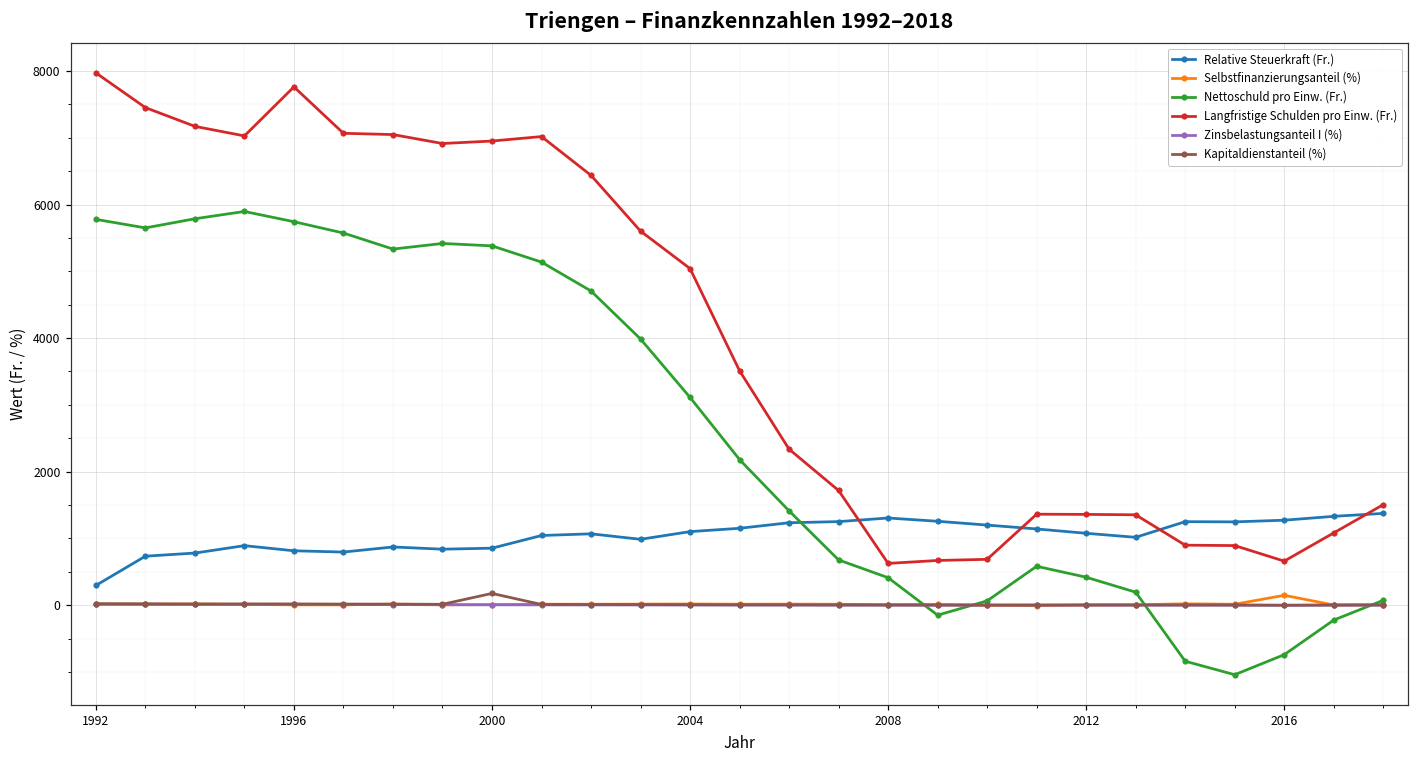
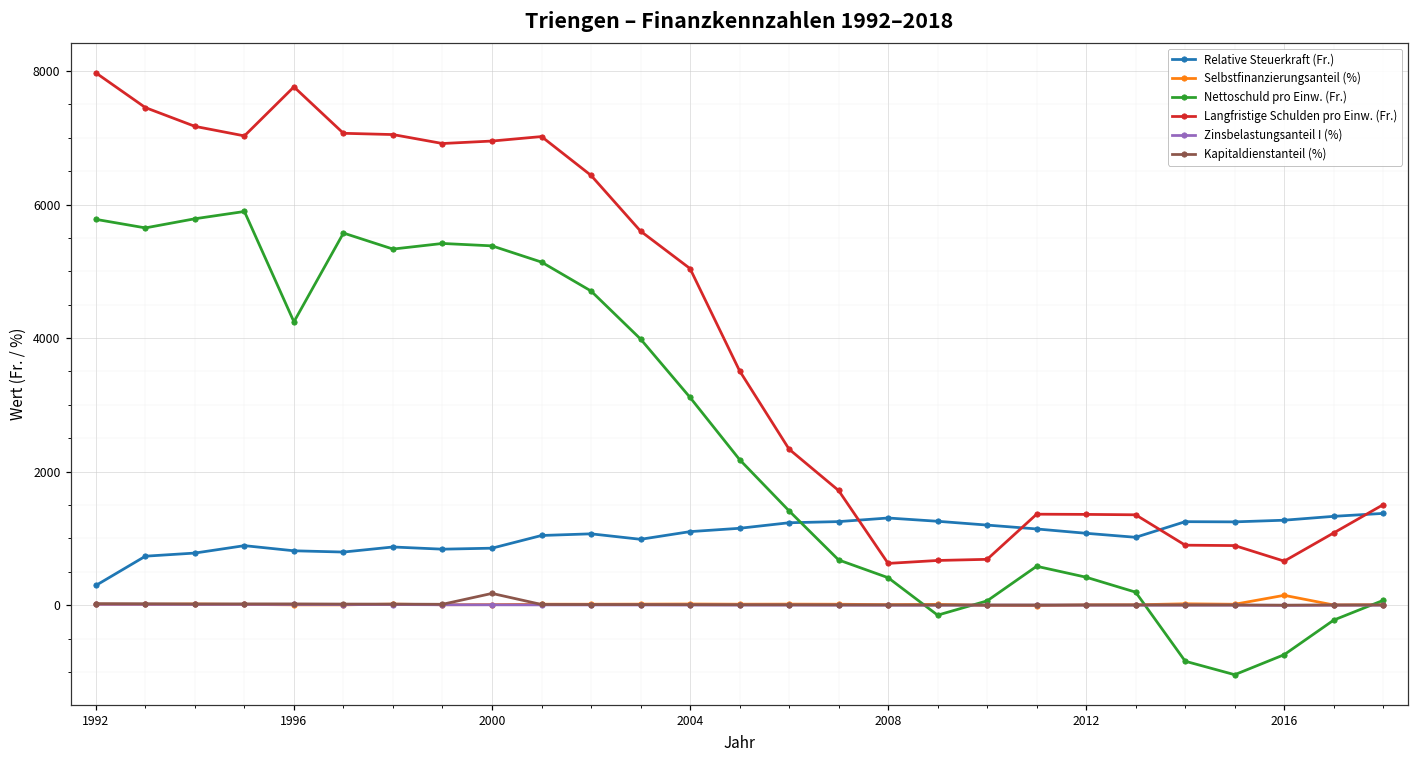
Nettoschuld pro Einw. (Fr.), 1996: 5700 -> 4200
